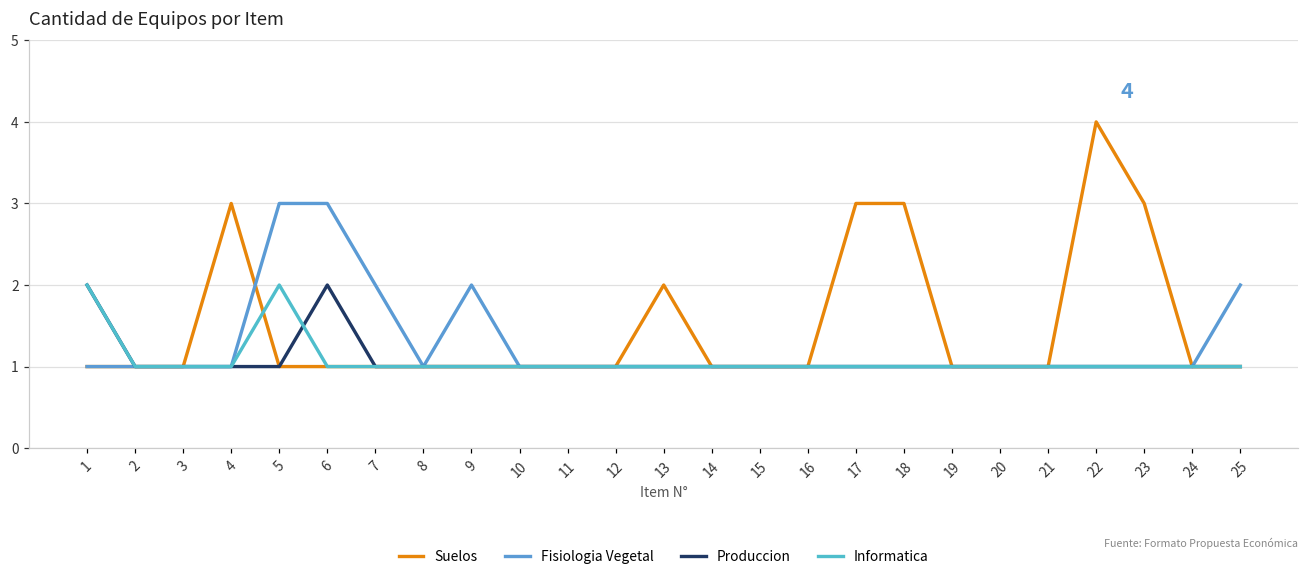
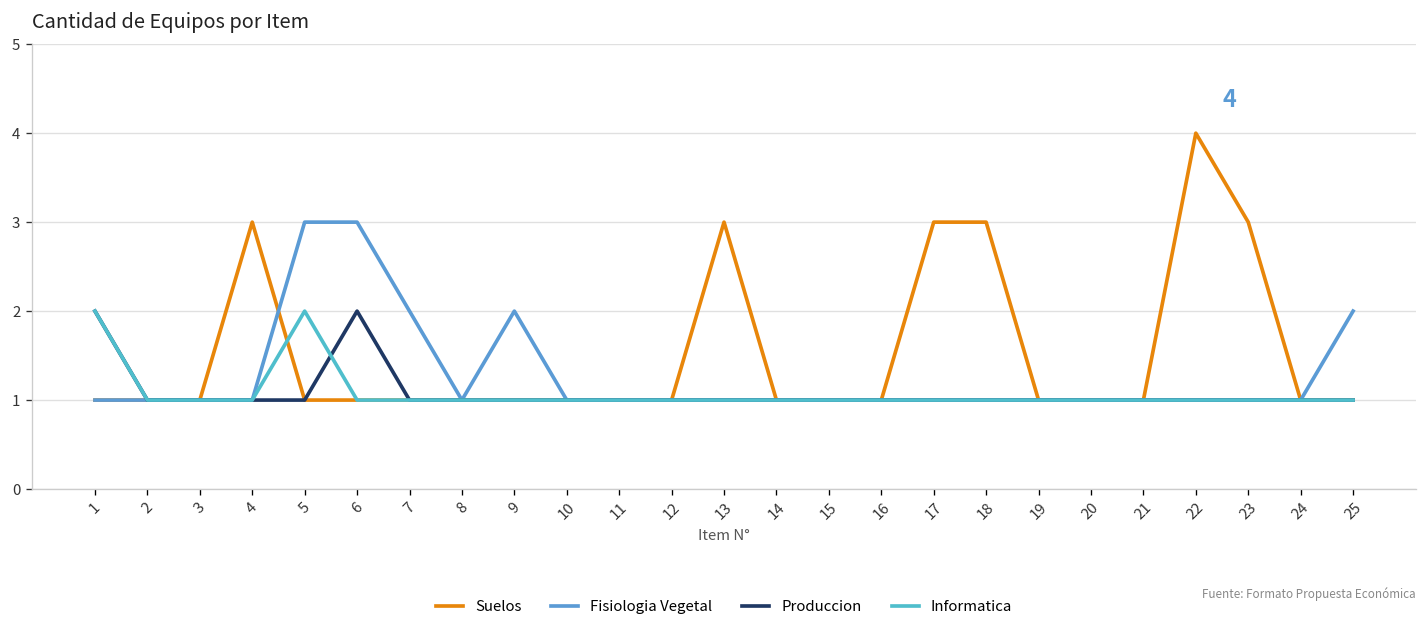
Suelos, 13: 2 -> 3
